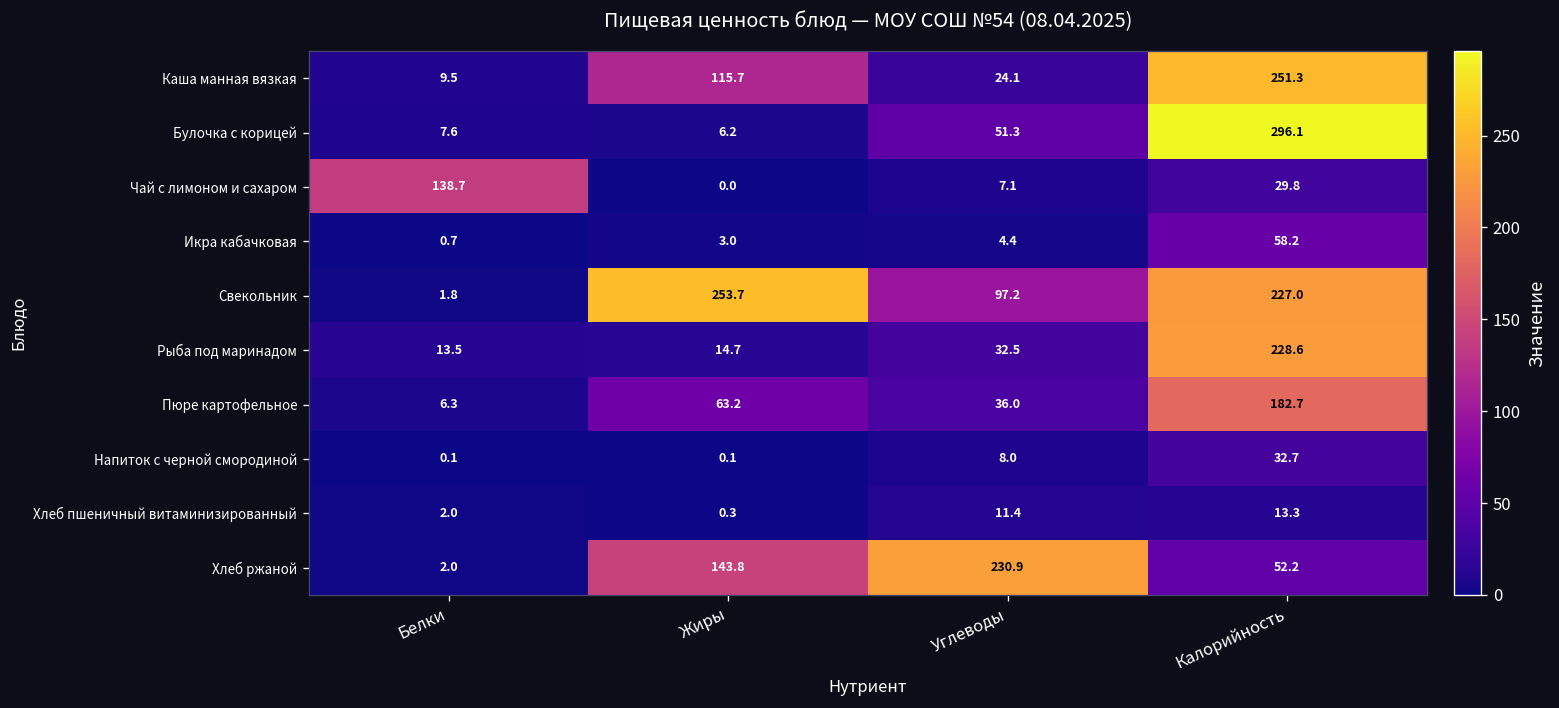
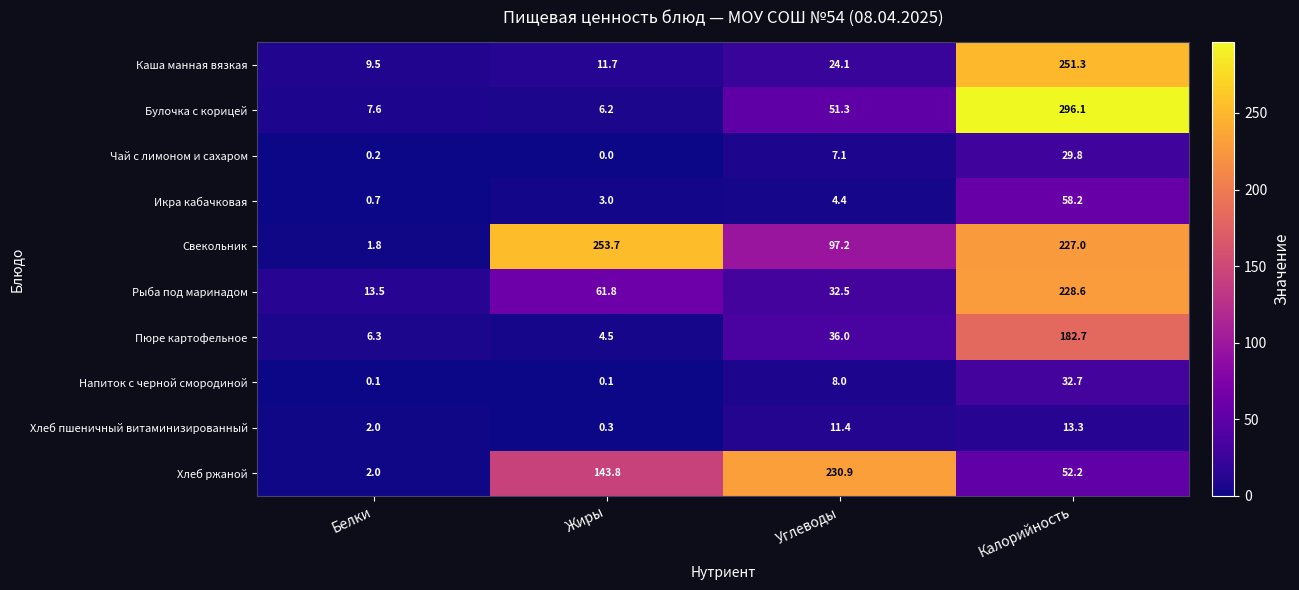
Каша манная вязкая, Жиры: 115.7 -> 11.7
Чай с лимоном и сахаром, Белки: 138.7 -> 0.2
Рыба под маринадом, Жиры: 14.7 -> 61.8
Пюре картофельное, Жиры: 63.2 -> 4.5
